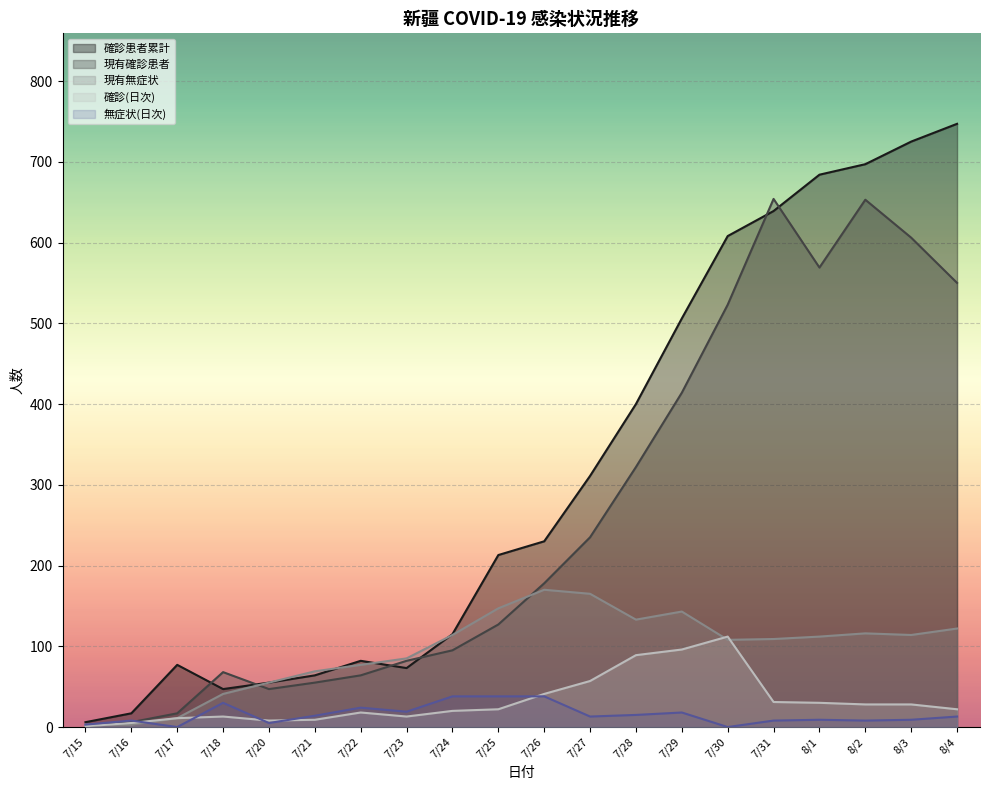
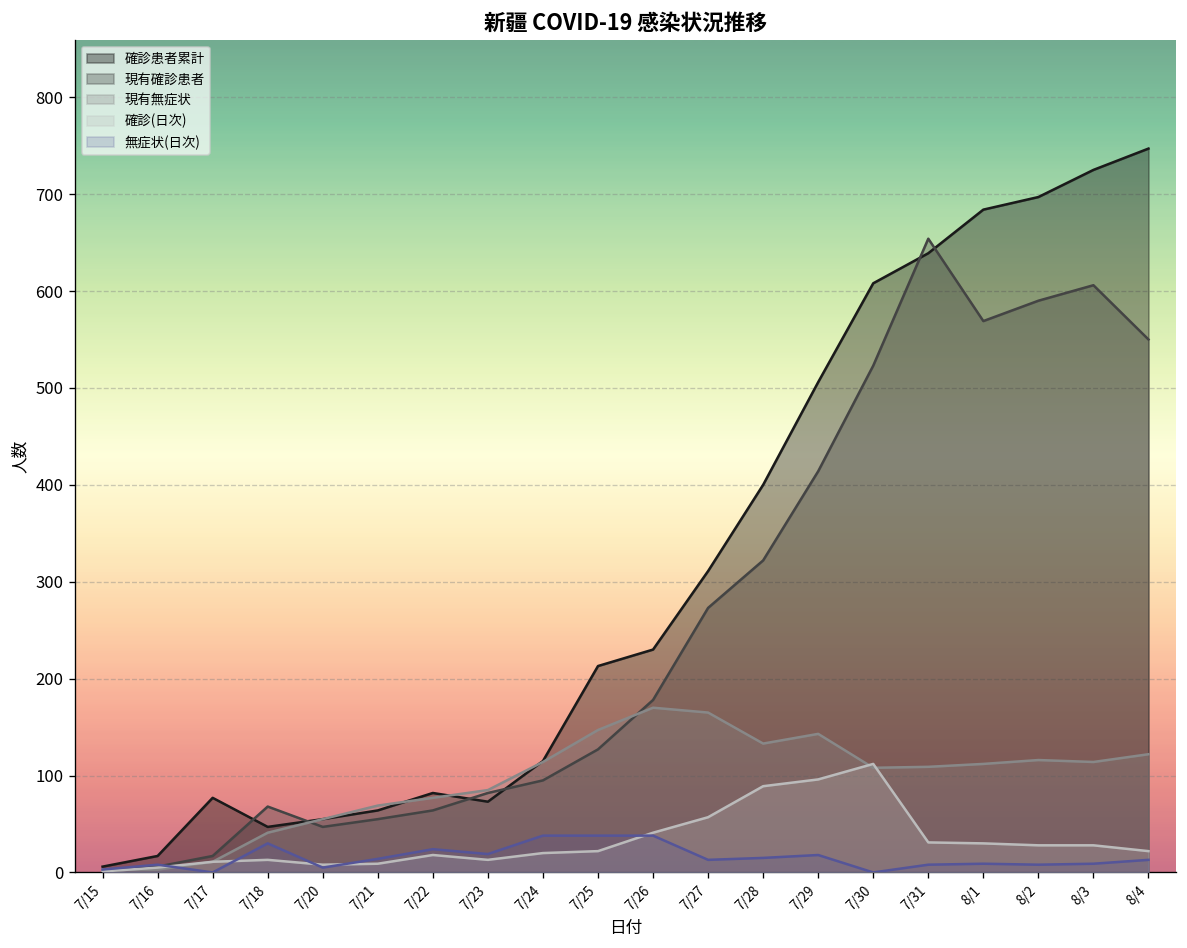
現有確診患者, 7/27: 240 -> 270
現有確診患者, 8/2: 650 -> 590
